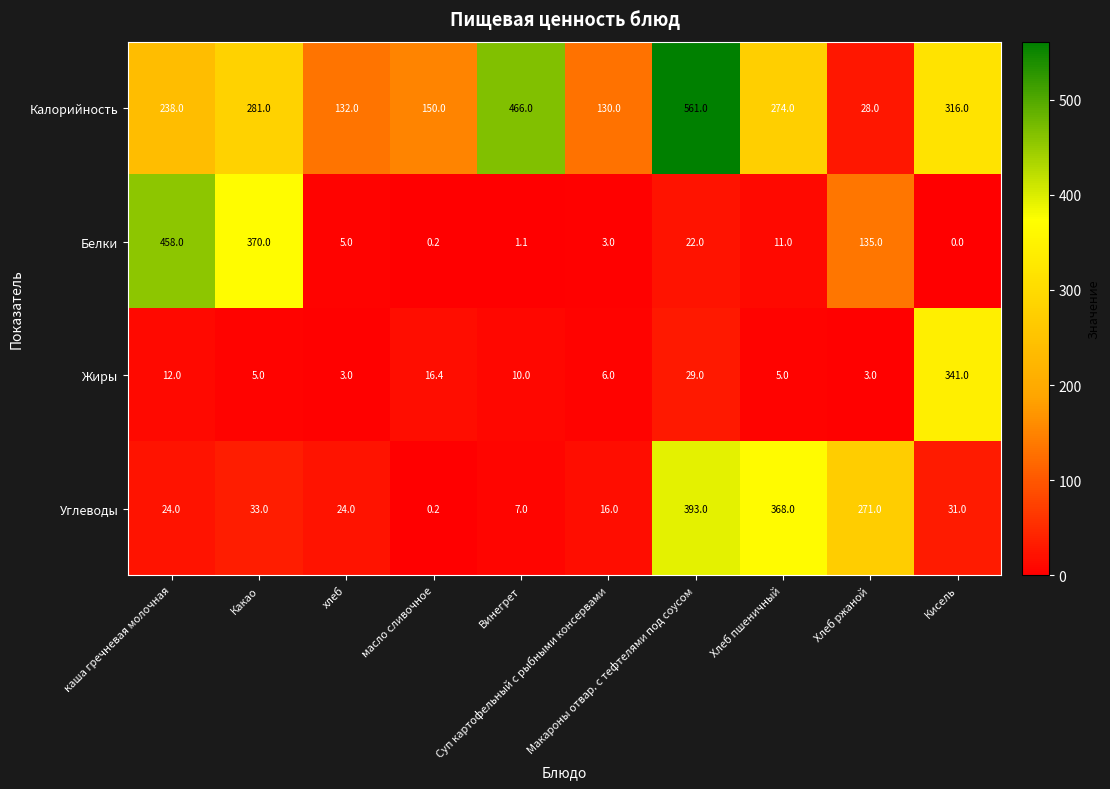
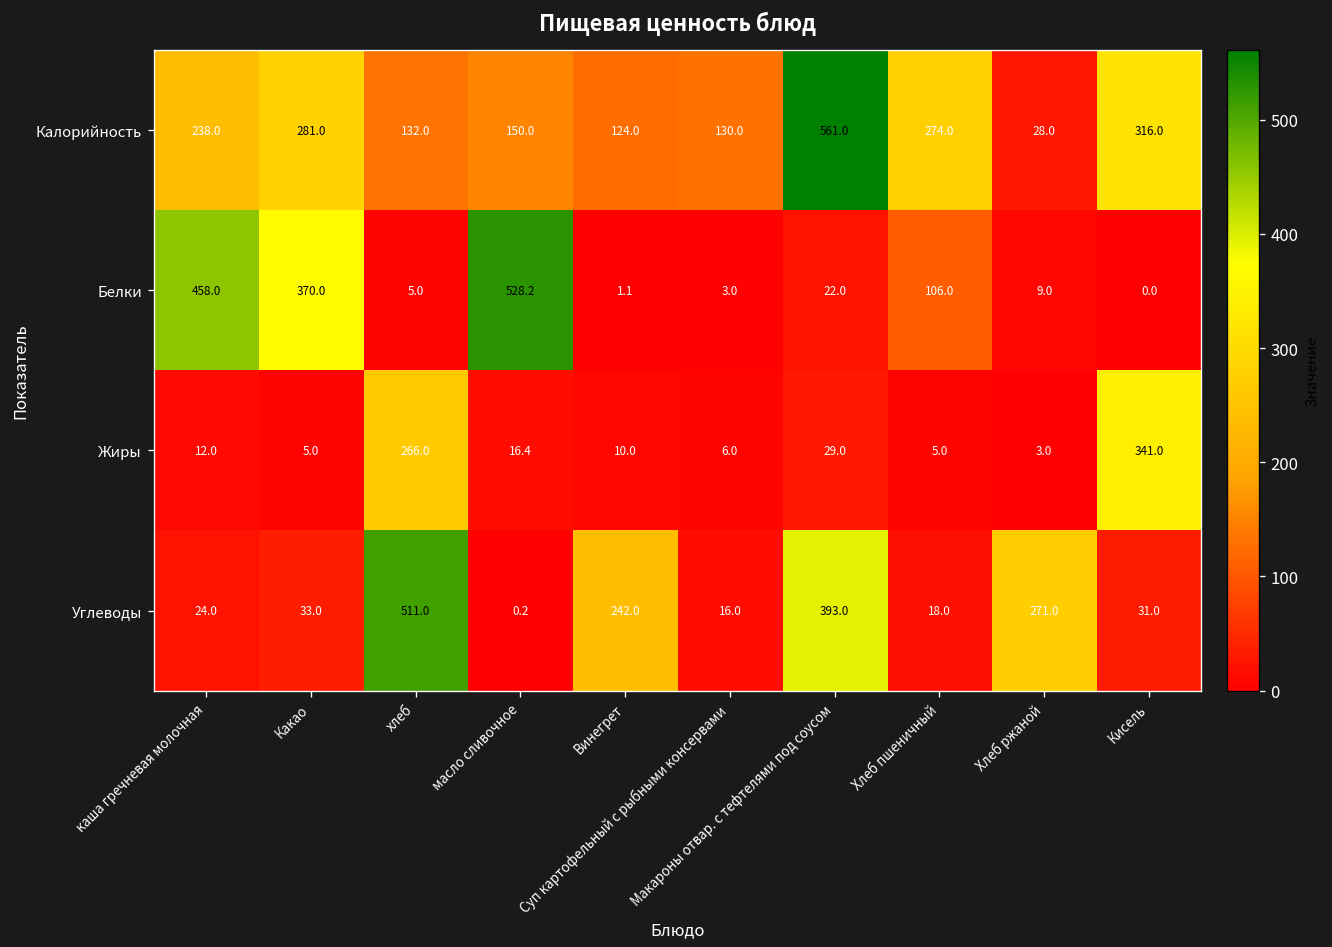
Калорийность, Винегрет: 466.0 -> 124.0
Белки, масло сливочное: 0.2 -> 528.2
Белки, Хлеб пшеничный: 11.0 -> 106.0
Белки, Хлеб ржаной: 135.0 -> 9.0
Жиры, хлеб: 3.0 -> 266.0
Углеводы, хлеб: 24.0 -> 511.0
Углеводы, Винегрет: 7.0 -> 242.0
Углеводы, Хлеб пшеничный: 368.0 -> 18.0
